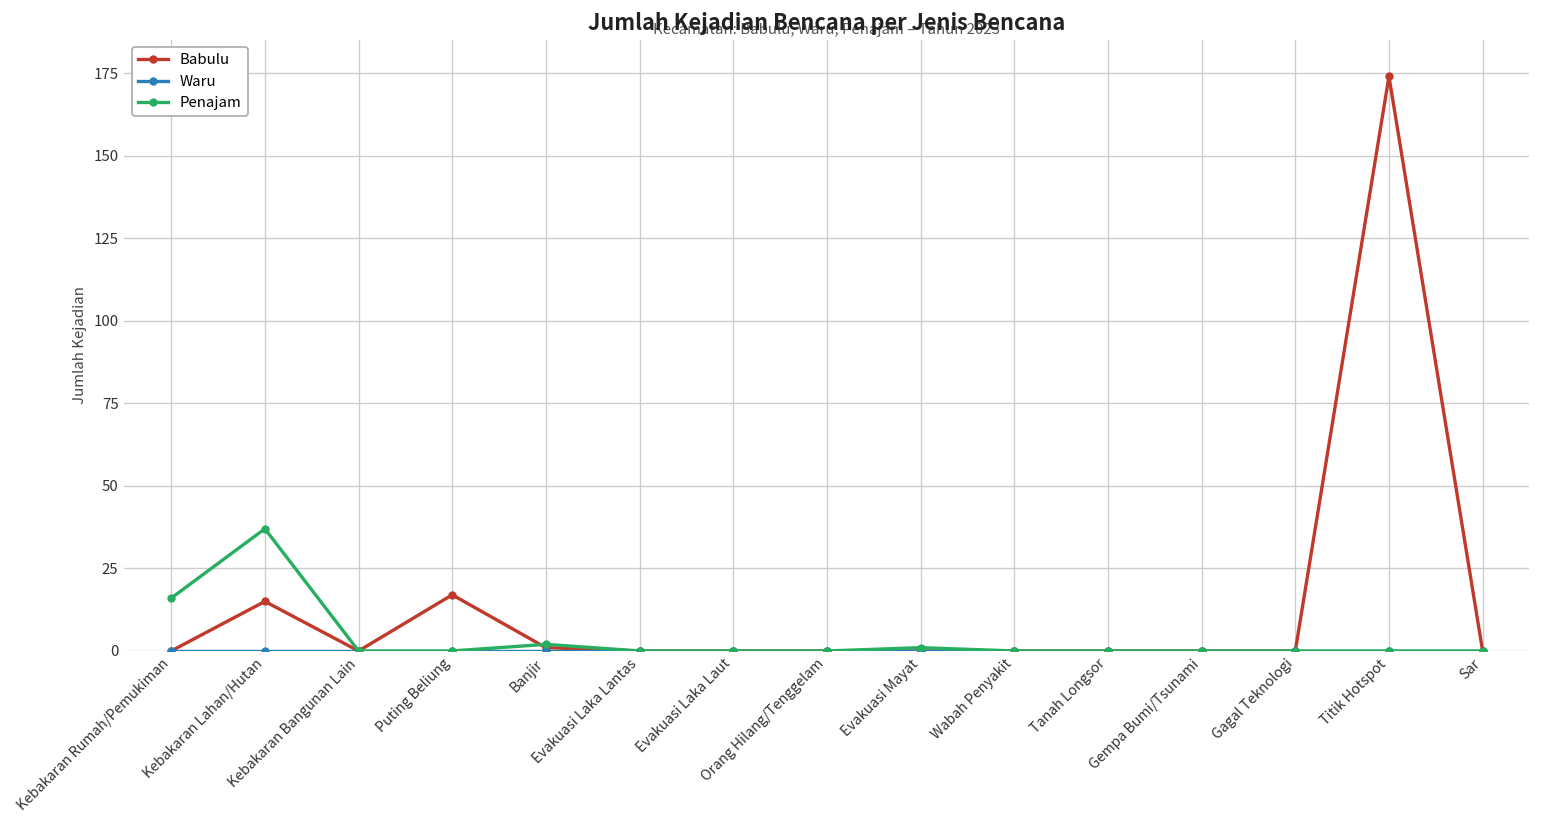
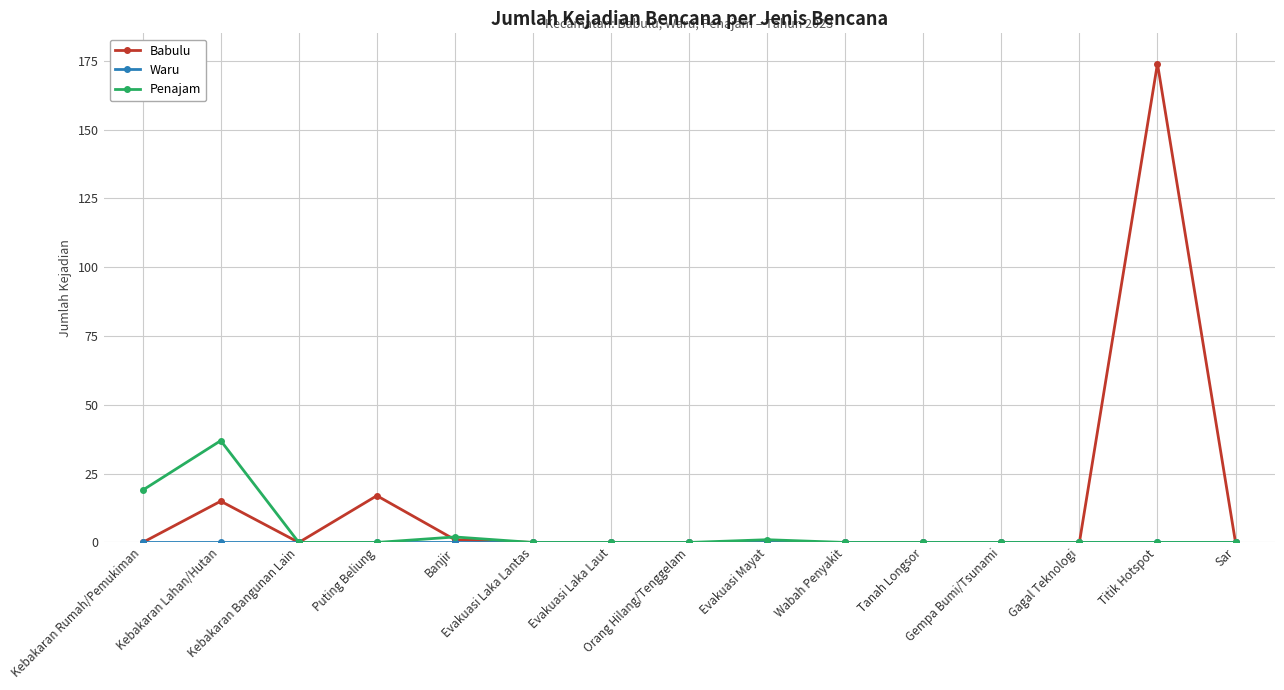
Penajam, Kebakaran Rumah/Pemukiman: 16 -> 19
